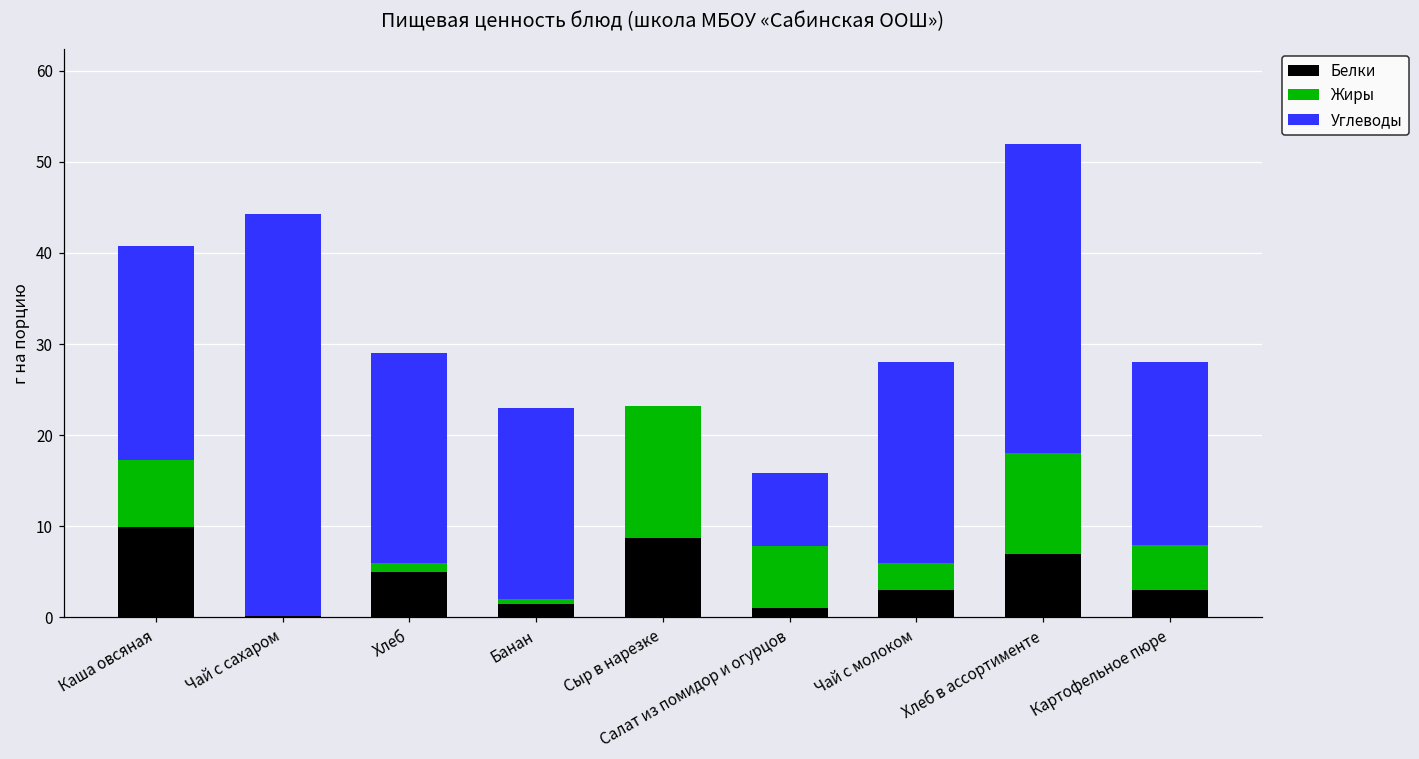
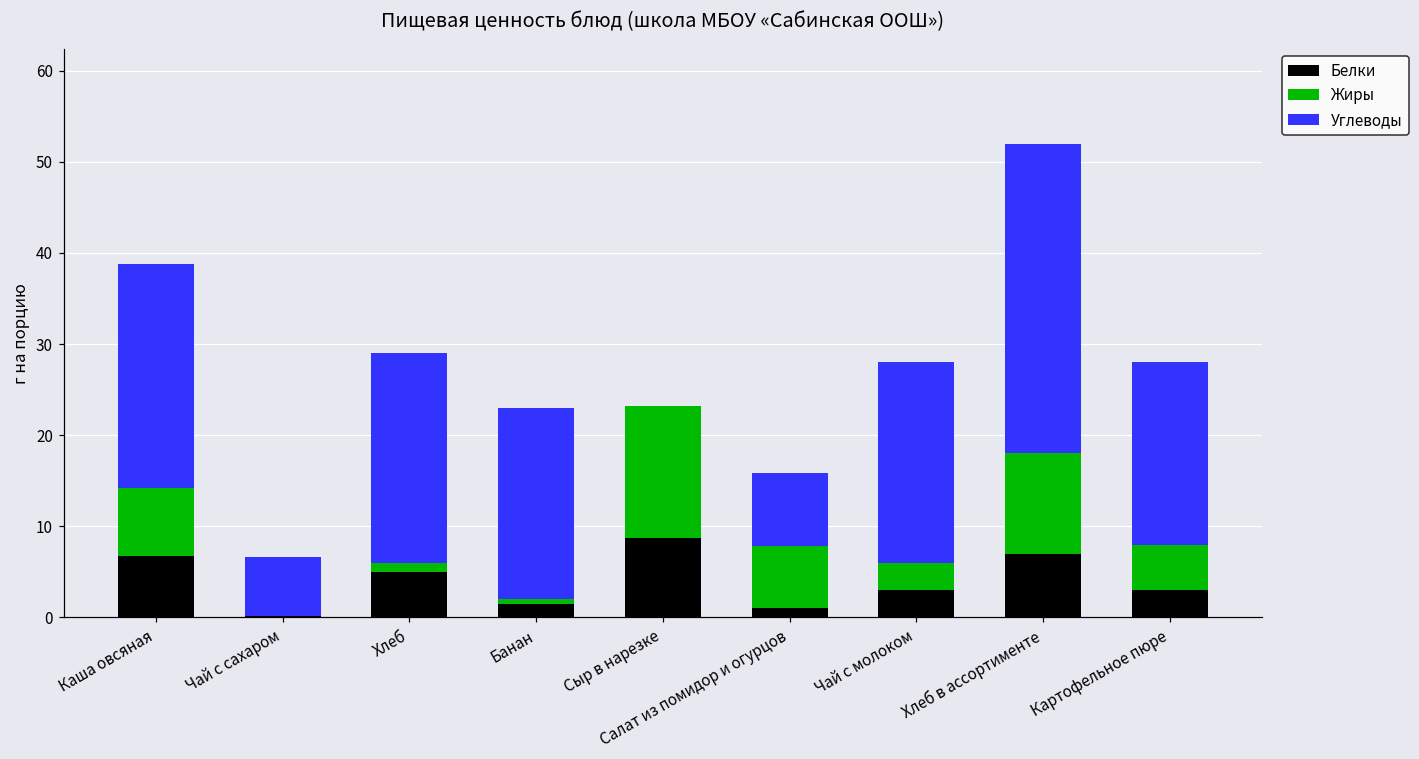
Белки, Каша овсяная: 10 -> 7
Углеводы, Каша овсяная: 23 -> 25
Углеводы, Чай с сахаром: 44 -> 6
